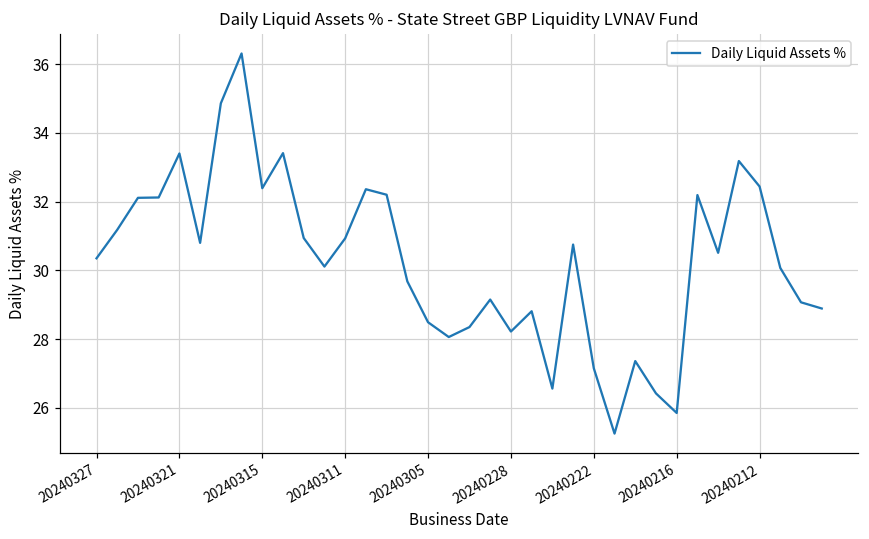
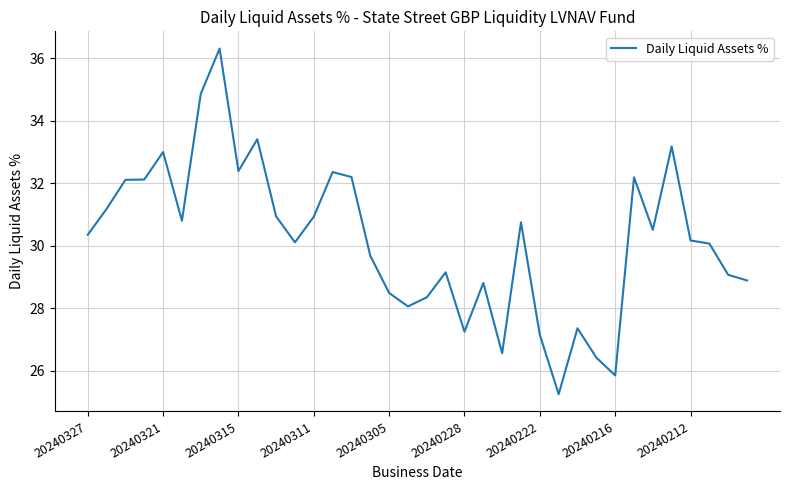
20240321: 33.4 -> 33.0
20240228: 28.2 -> 27.3
20240212: 32.4 -> 30.2
